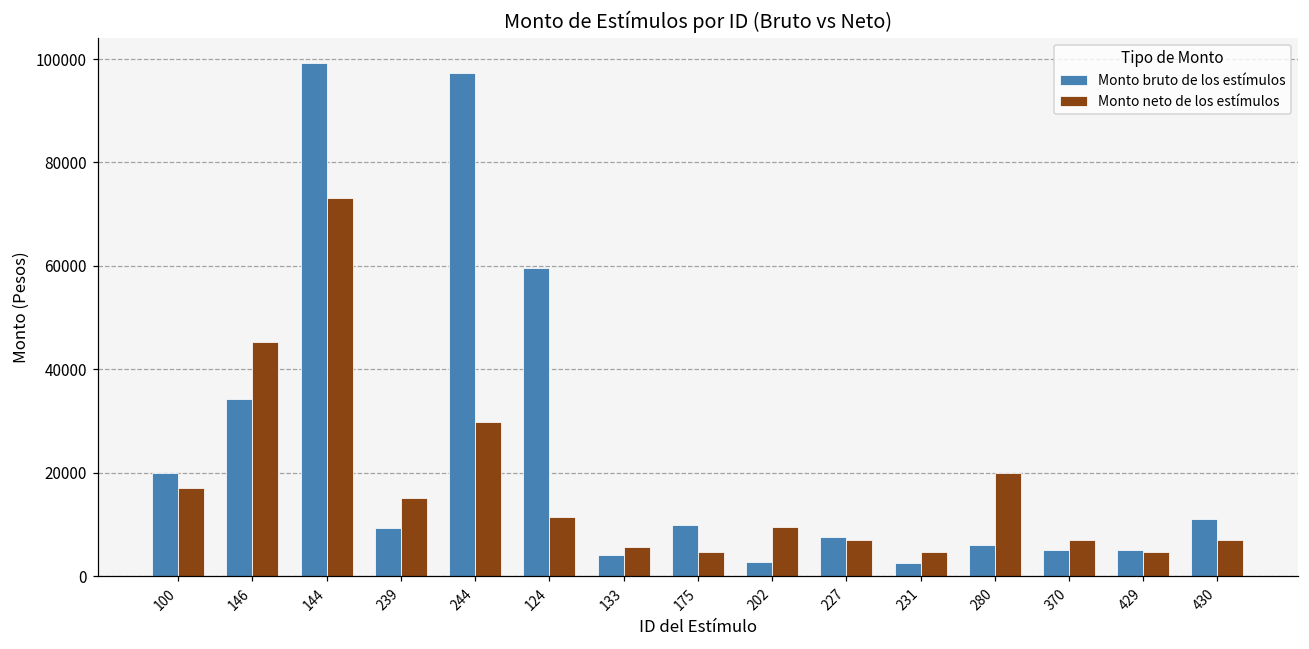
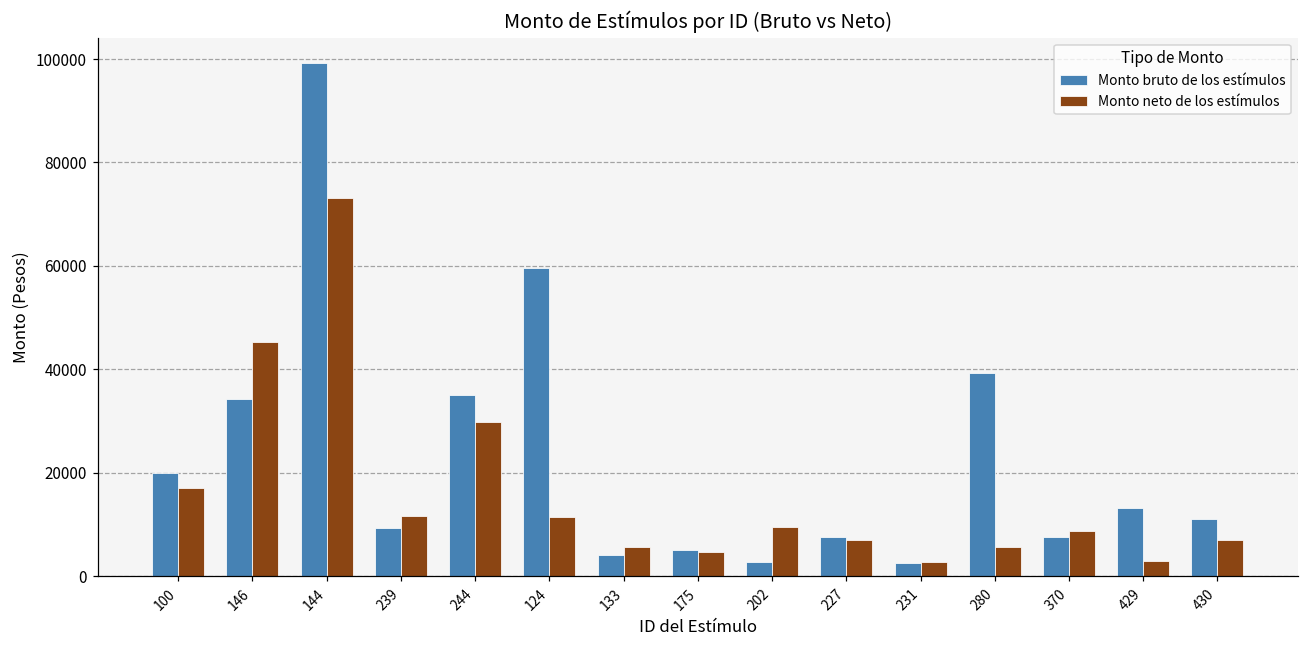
Monto neto de los estímulos, 239: 15000 -> 12000
Monto bruto de los estímulos, 244: 97000 -> 35000
Monto bruto de los estímulos, 175: 10000 -> 5000
Monto neto de los estímulos, 231: 5000 -> 3000
Monto bruto de los estímulos, 280: 6000 -> 39000
Monto neto de los estímulos, 280: 20000 -> 6000
Monto bruto de los estímulos, 370: 5000 -> 8000
Monto neto de los estímulos, 370: 7000 -> 9000
Monto bruto de los estímulos, 429: 5000 -> 13000
Monto neto de los estímulos, 429: 5000 -> 3000
